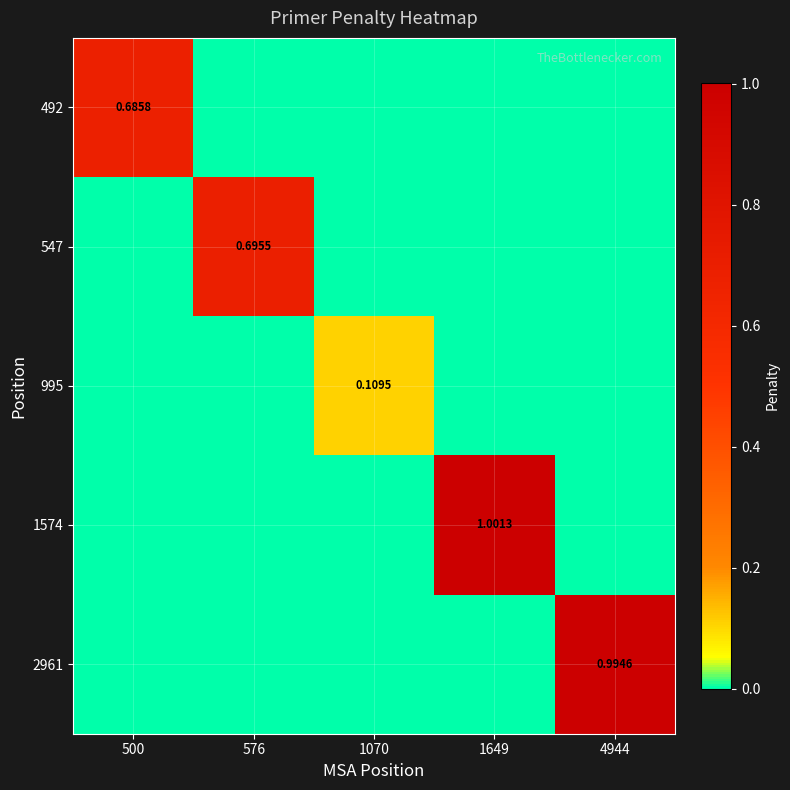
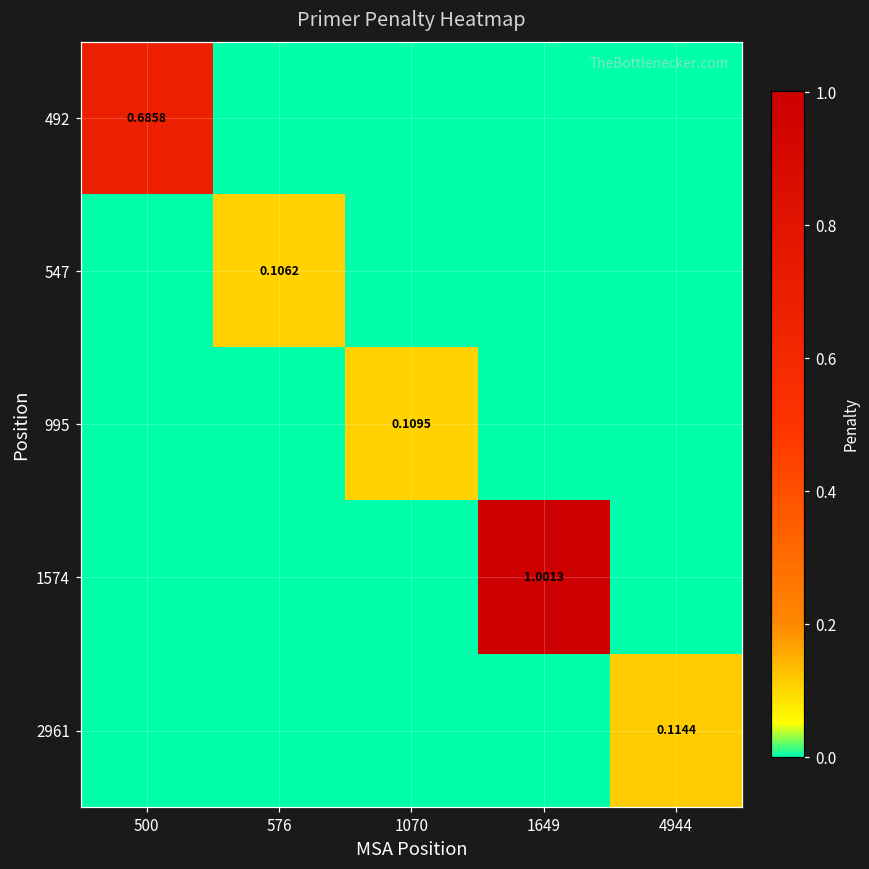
547, 576: 0.6955 -> 0.1062
2961, 4944: 0.9946 -> 0.1144
